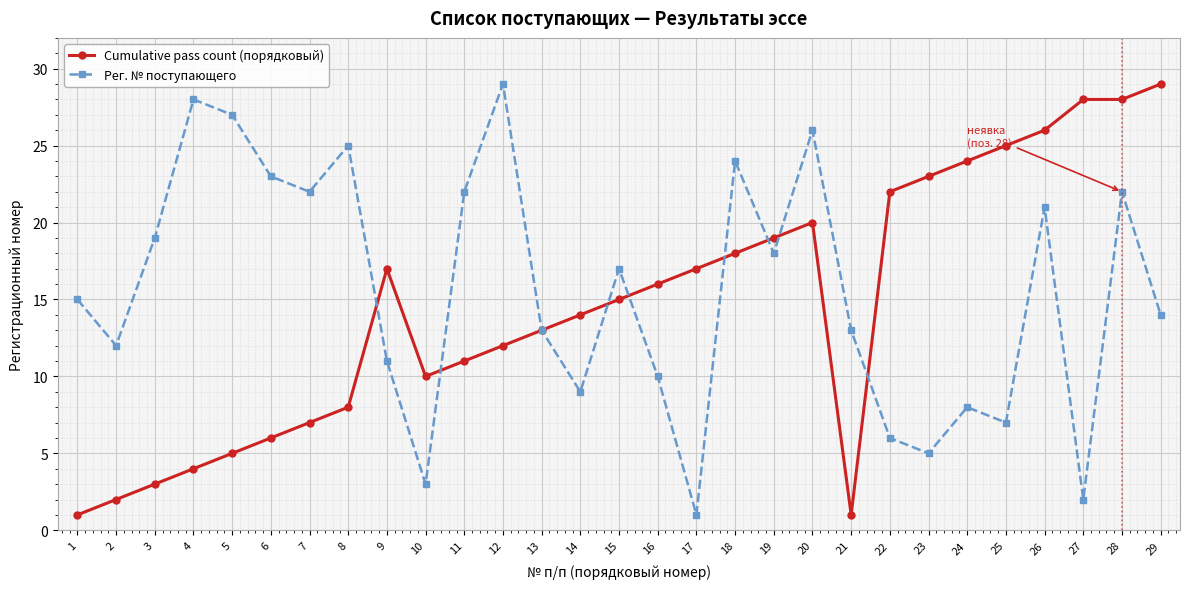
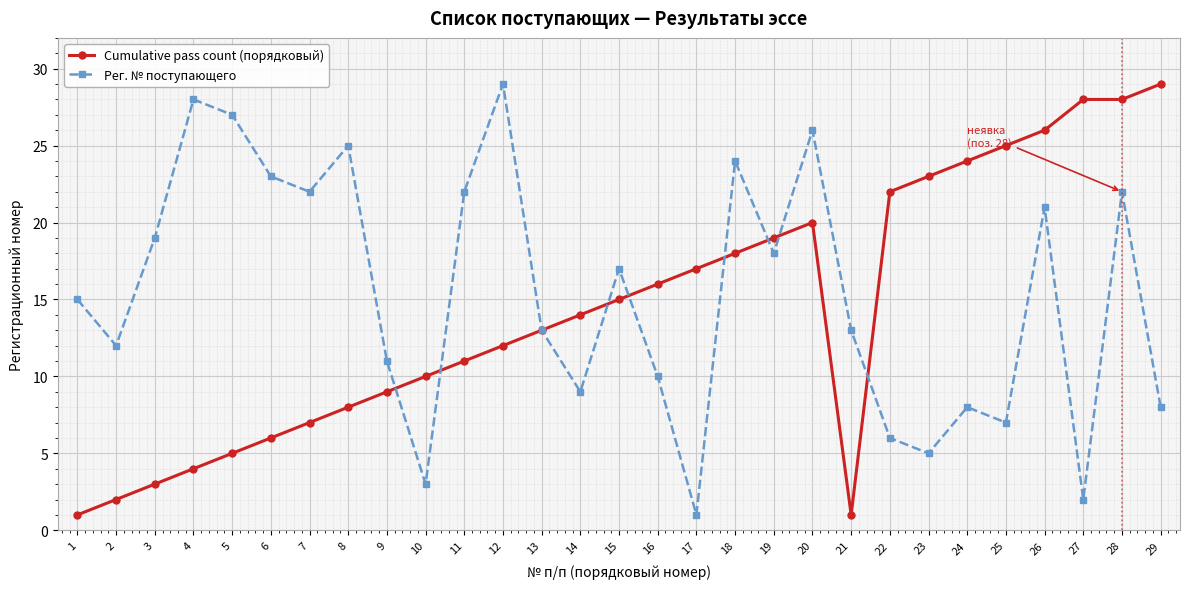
Cumulative pass count (порядковый), 9: 17 -> 9
Рег. № поступающего, 29: 14 -> 8
